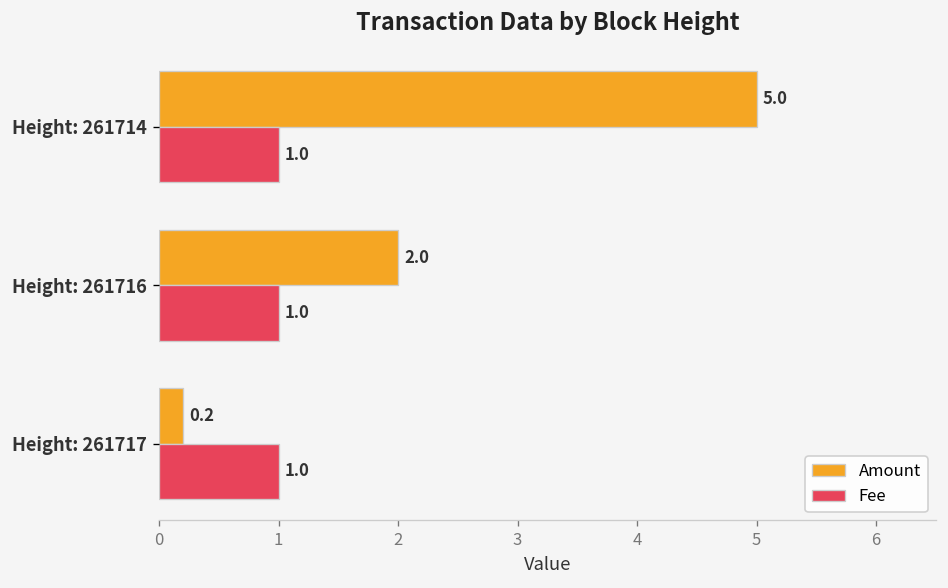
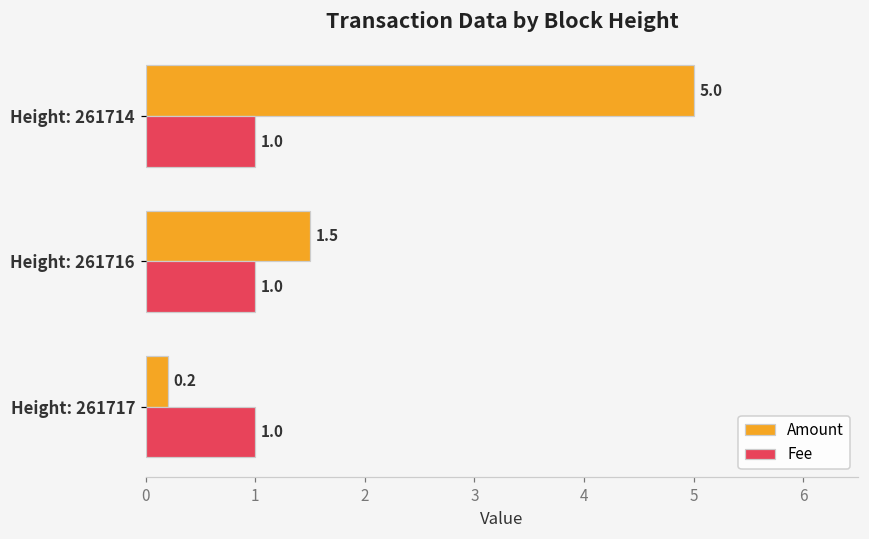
Amount, Height: 261716: 2.0 -> 1.5
